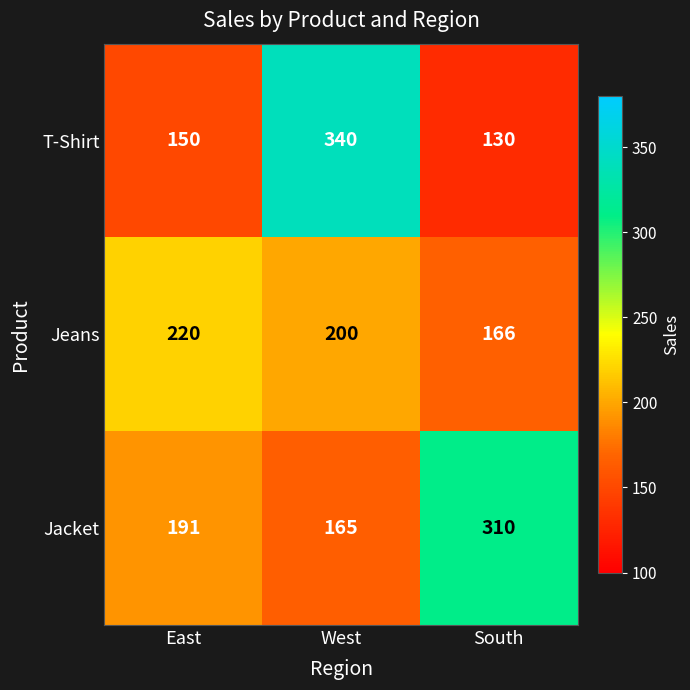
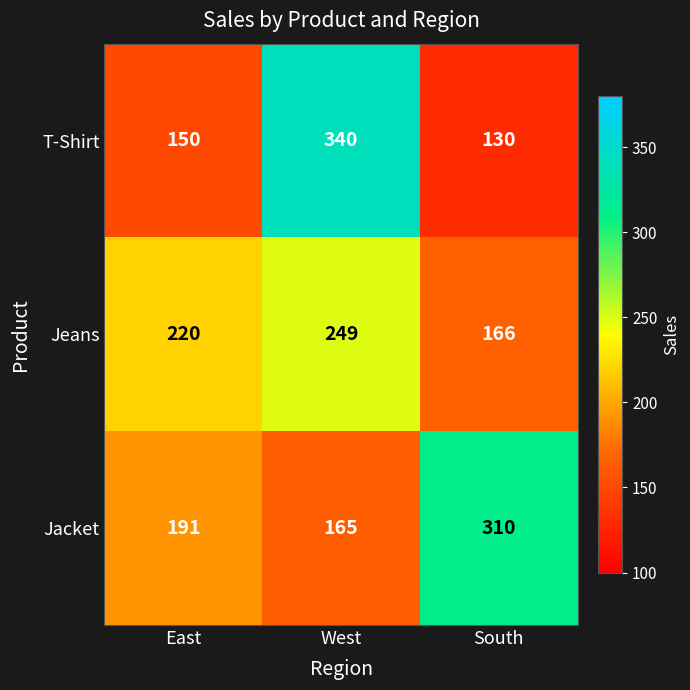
Jeans, West: 200 -> 249
